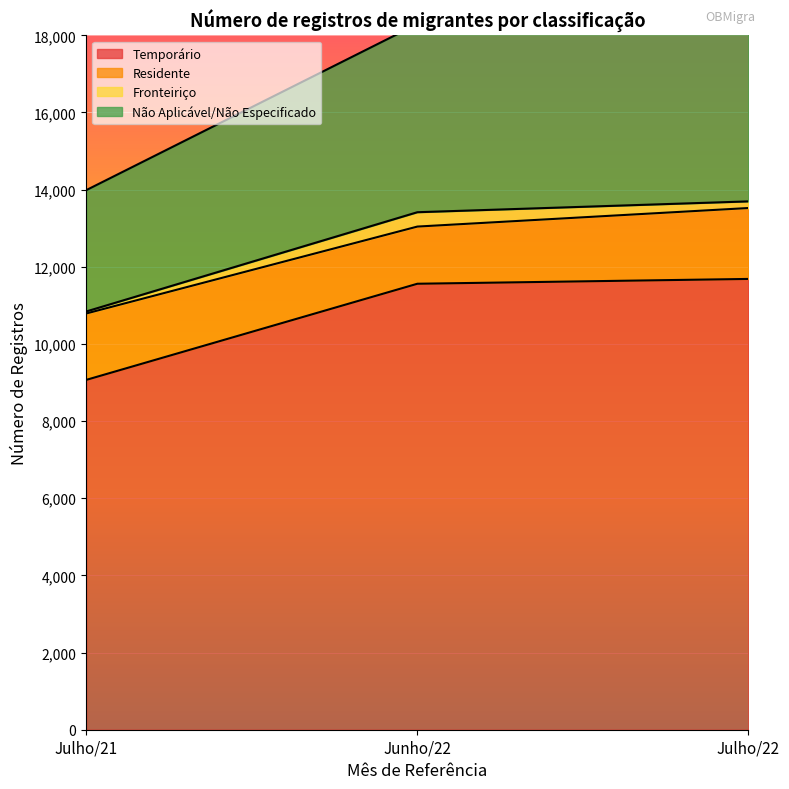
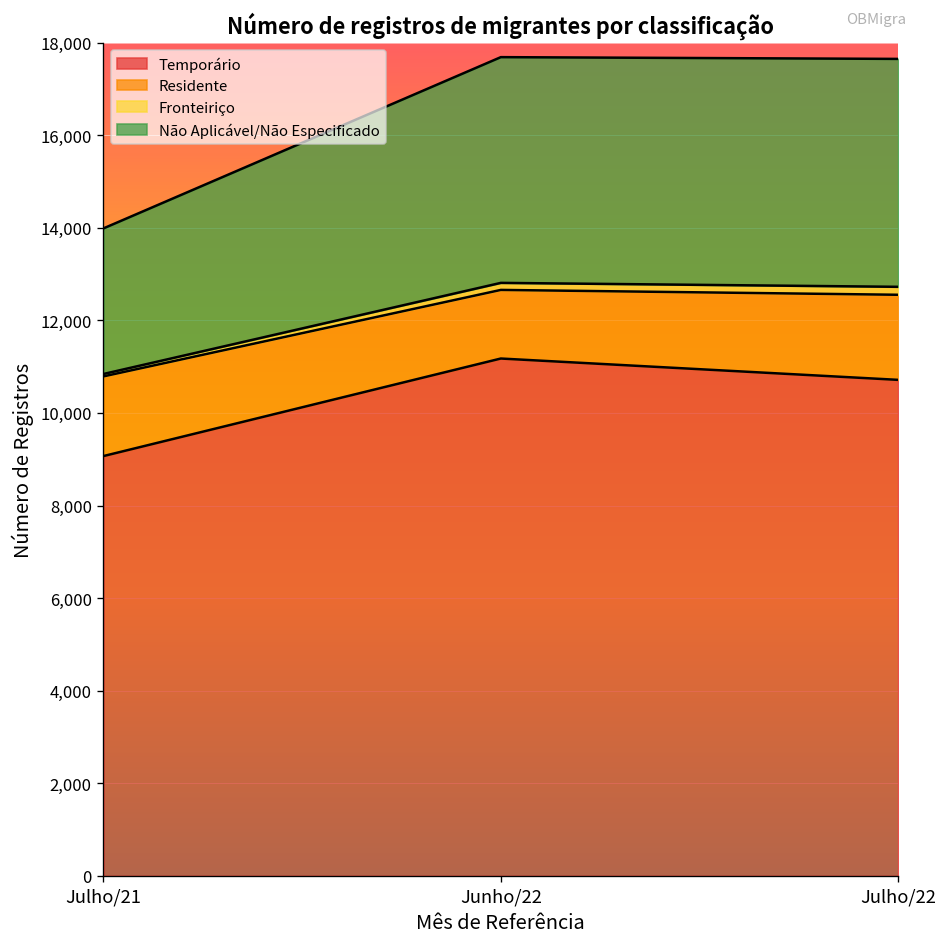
Temporário, Junho/22: 11,600 -> 11,200
Fronteiriço, Junho/22: 400 -> 200
Temporário, Julho/22: 11,700 -> 10,700
